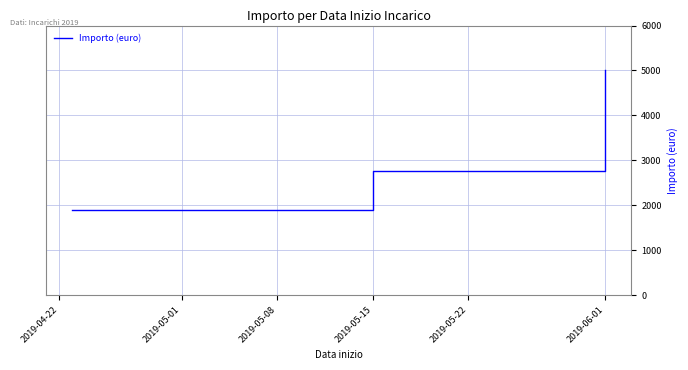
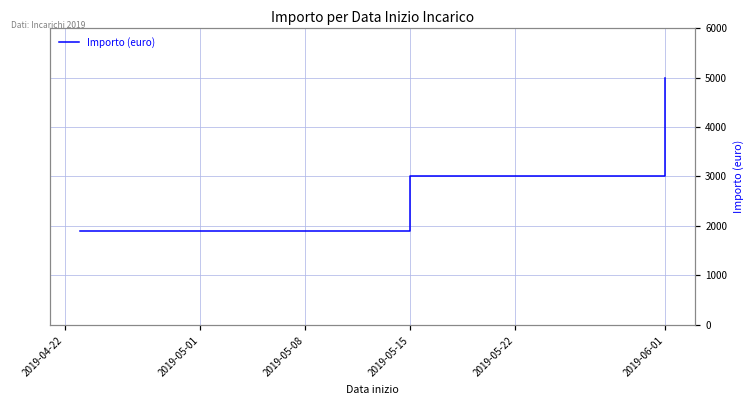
2019-05-15: 2800 -> 3000
